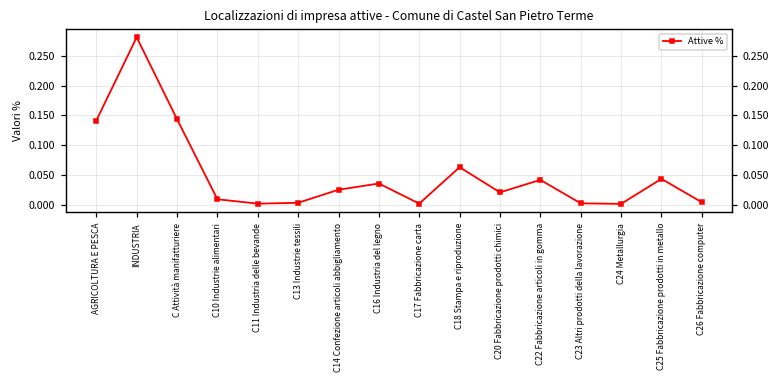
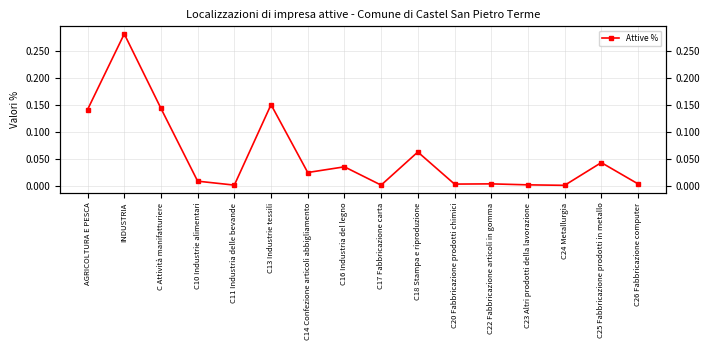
C13 Industrie tessili: 0.00 -> 0.15
C20 Fabbricazione prodotti chimici: 0.02 -> 0.00
C22 Fabbricazione articoli in gomma: 0.04 -> 0.00
